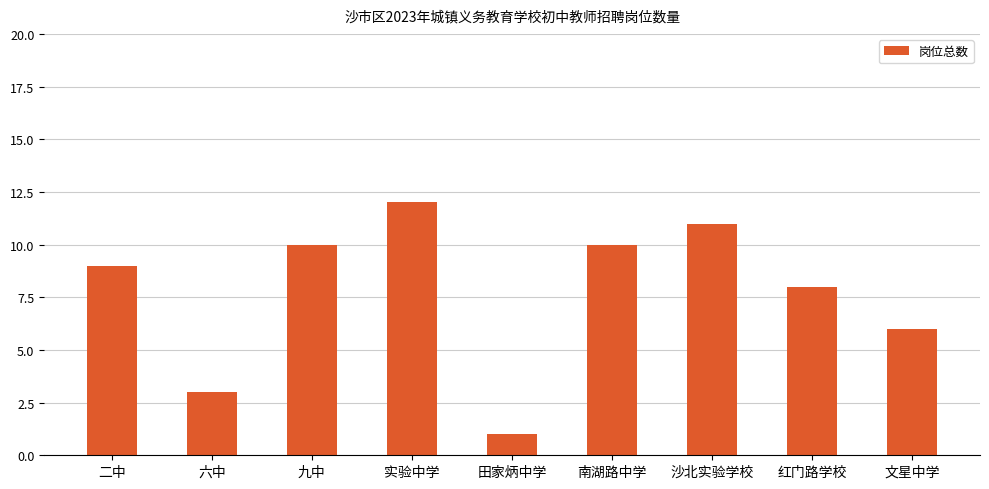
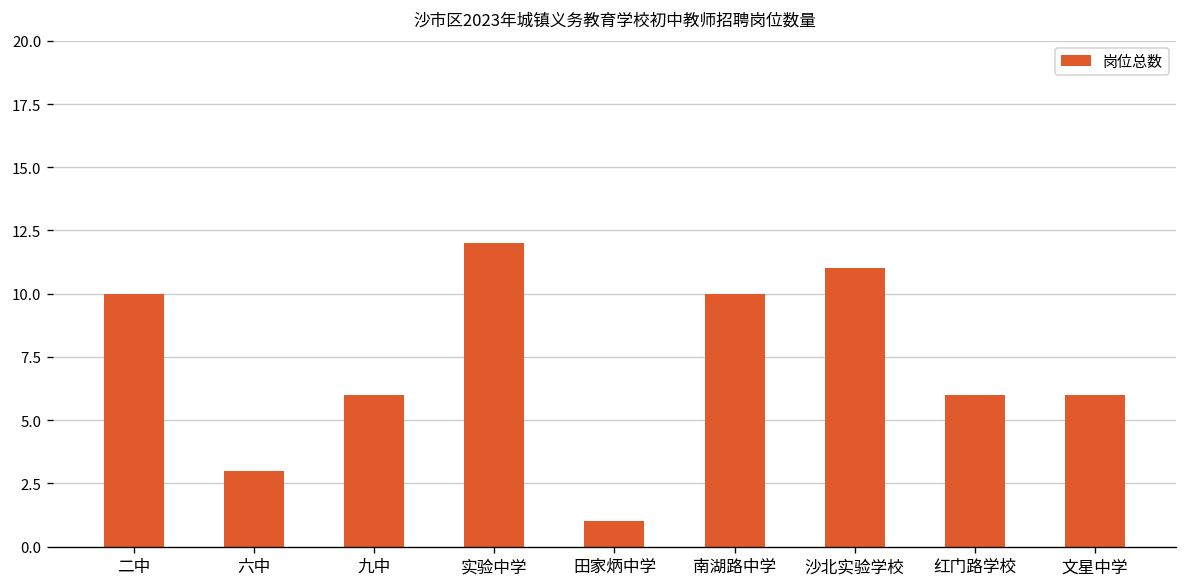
二中: 9 -> 10
九中: 10 -> 6
红门路学校: 8 -> 6
